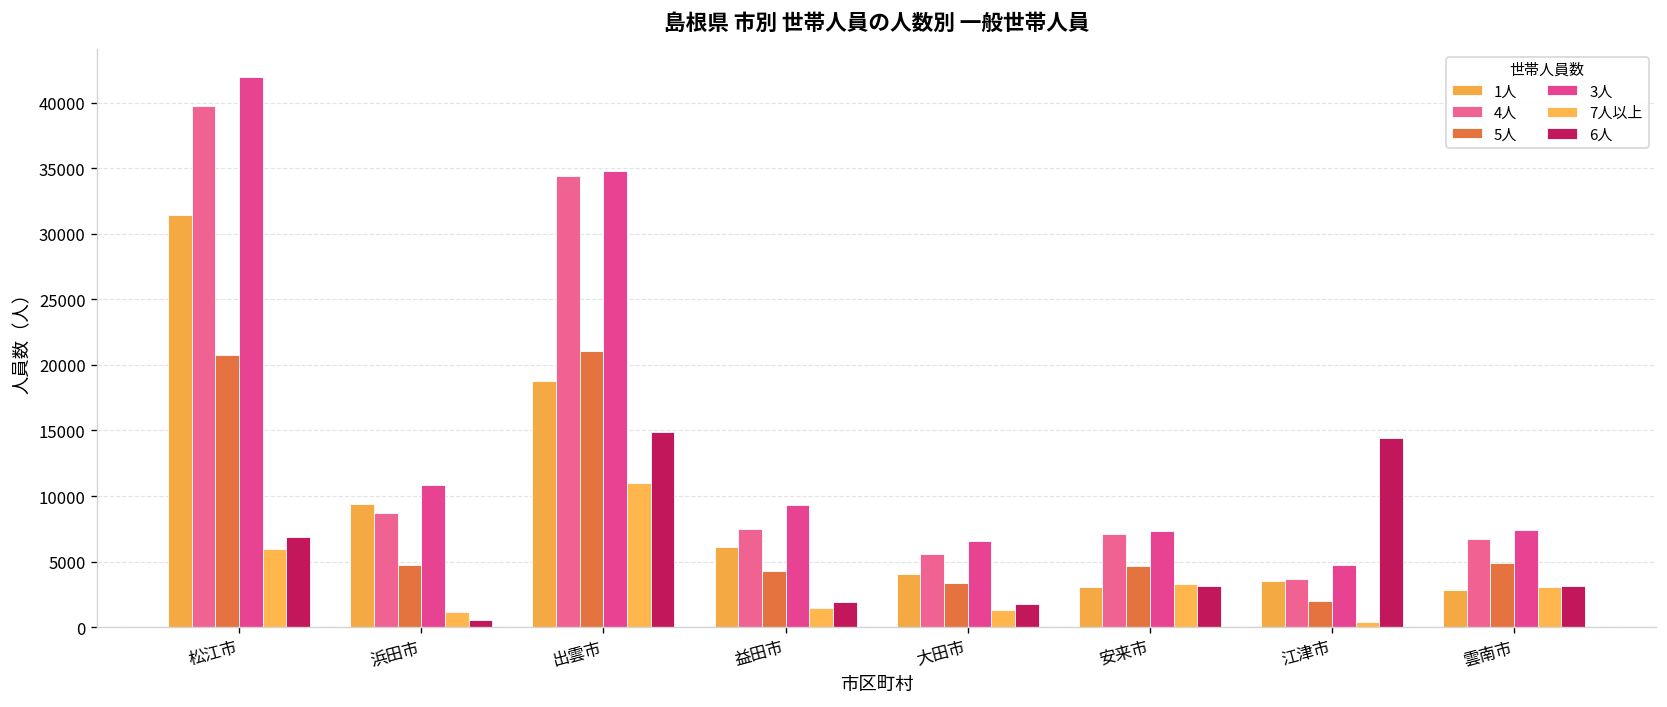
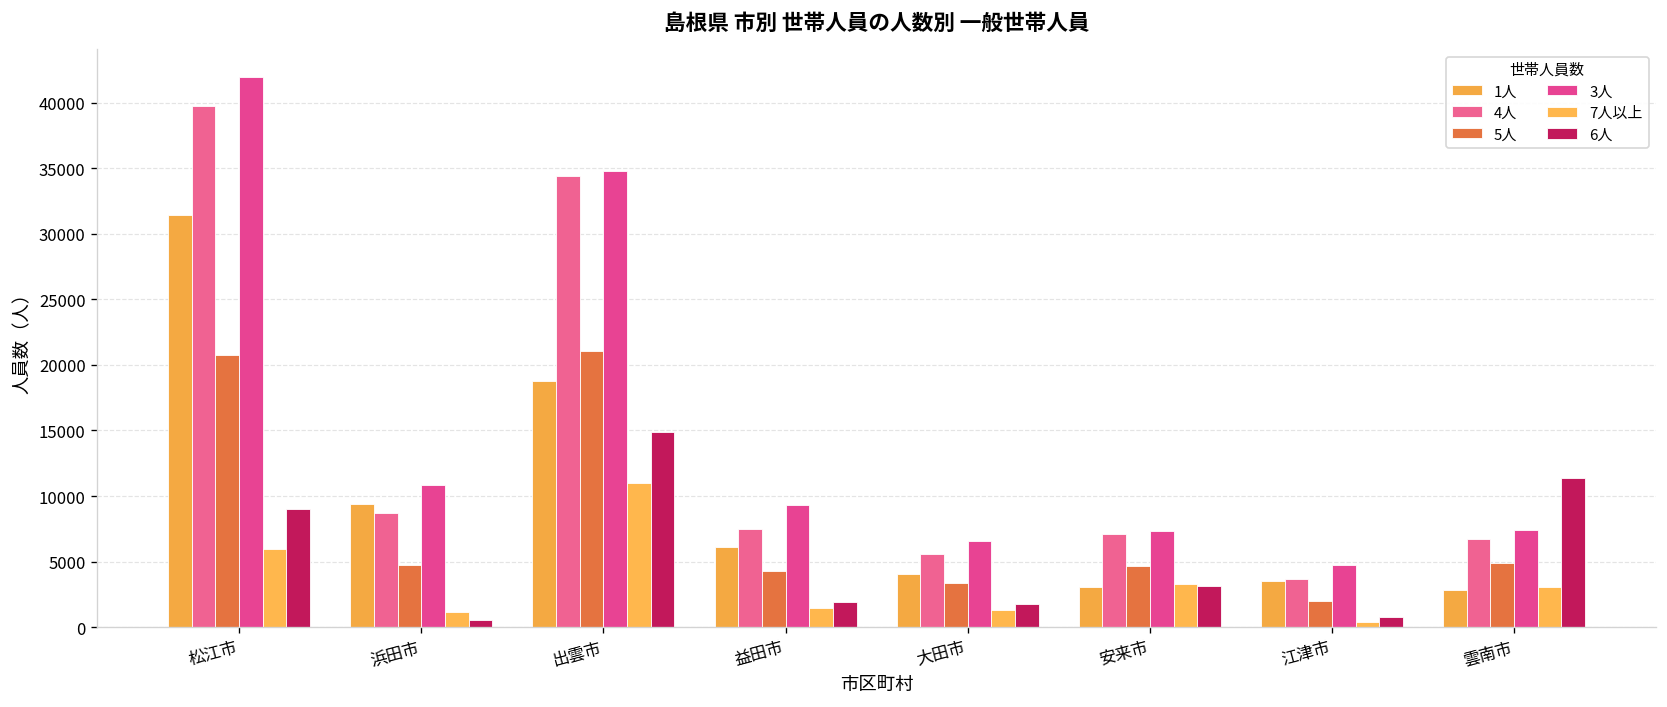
6人, 松江市: 6900 -> 9000
6人, 江津市: 14500 -> 800
6人, 雲南市: 3100 -> 11400
